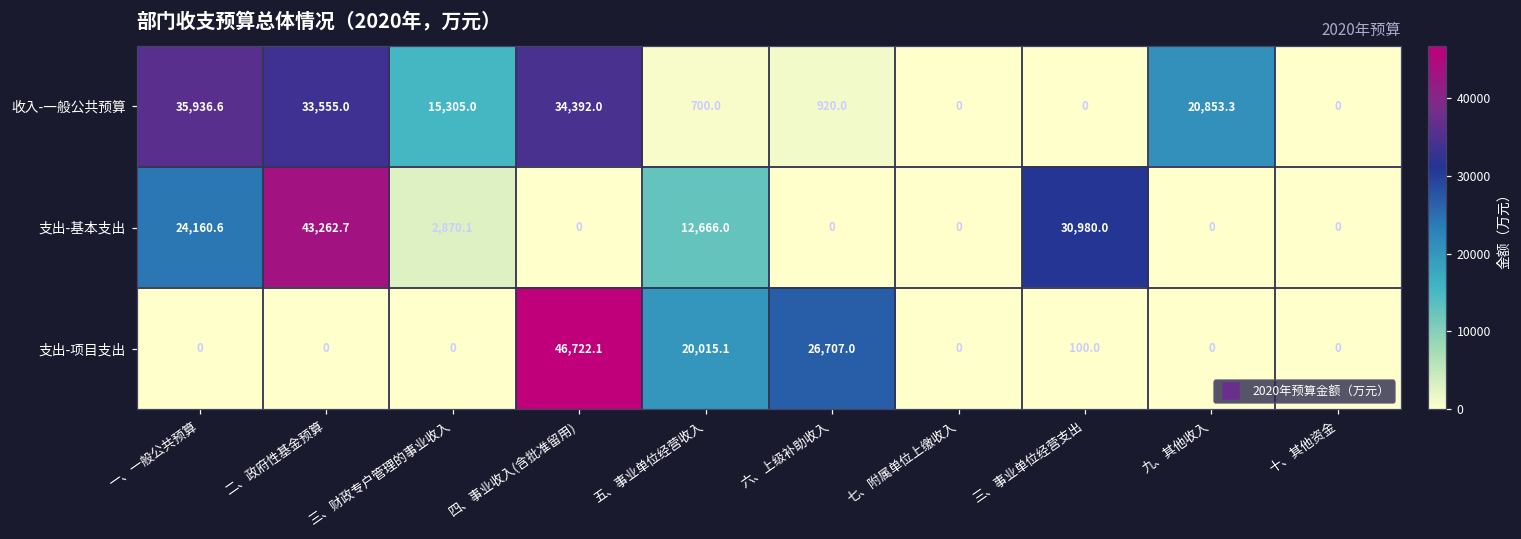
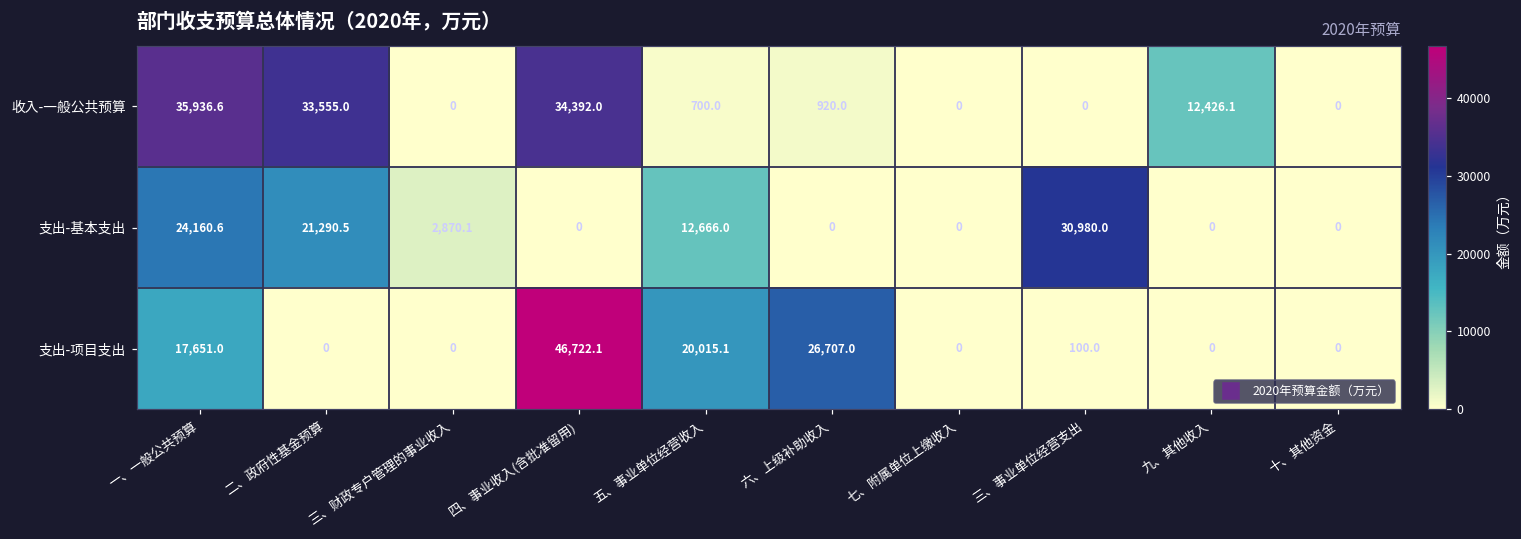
收入-一般公共预算, 三、财政专户管理的事业收入: 15,305.0 -> 0
收入-一般公共预算, 九、其他收入: 20,853.3 -> 12,426.1
支出-基本支出, 二、政府性基金预算: 43,262.7 -> 21,290.5
支出-项目支出, 一、一般公共预算: 0 -> 17,651.0
